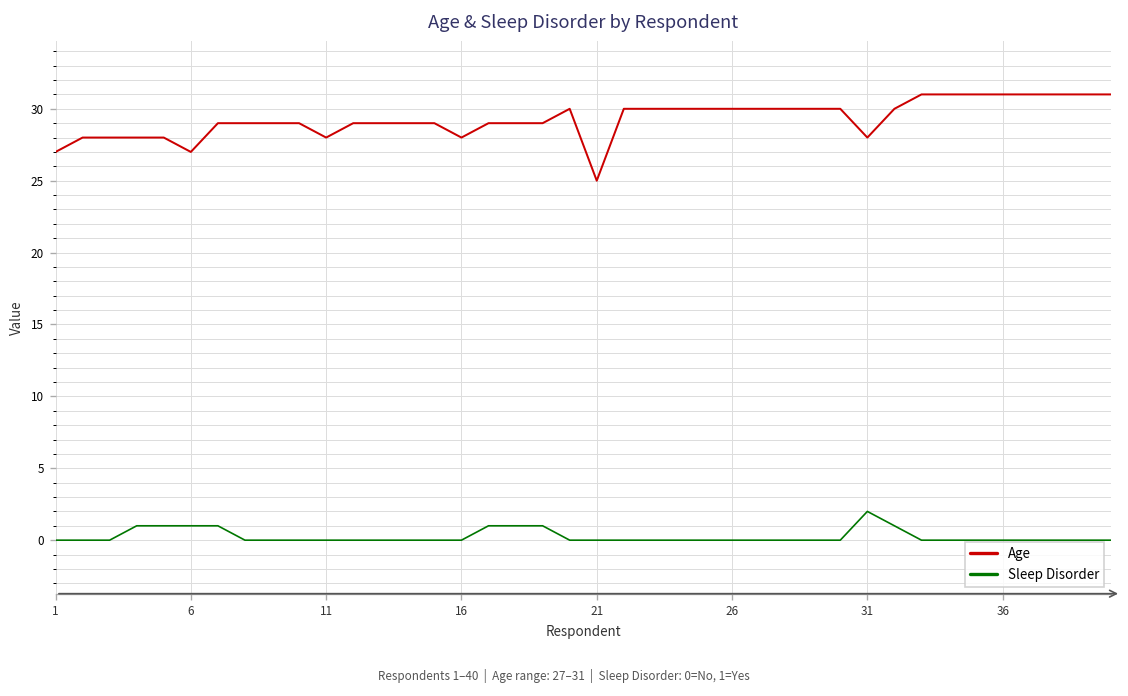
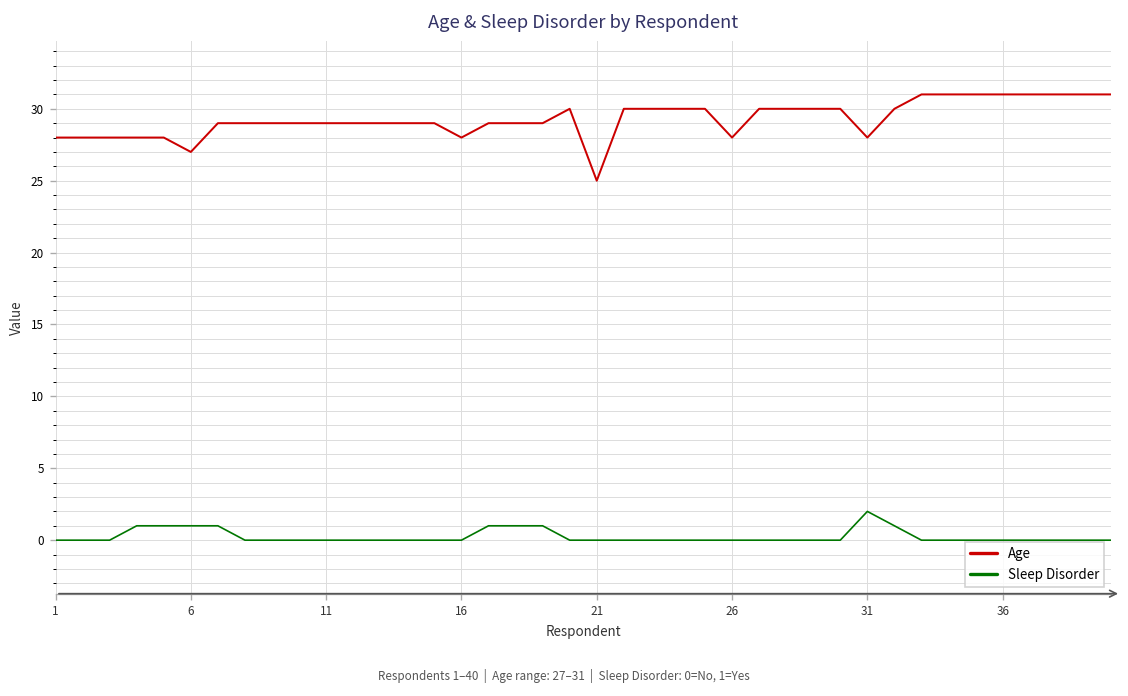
Age, 1: 27 -> 28
Age, 11: 28 -> 29
Age, 26: 30 -> 28
